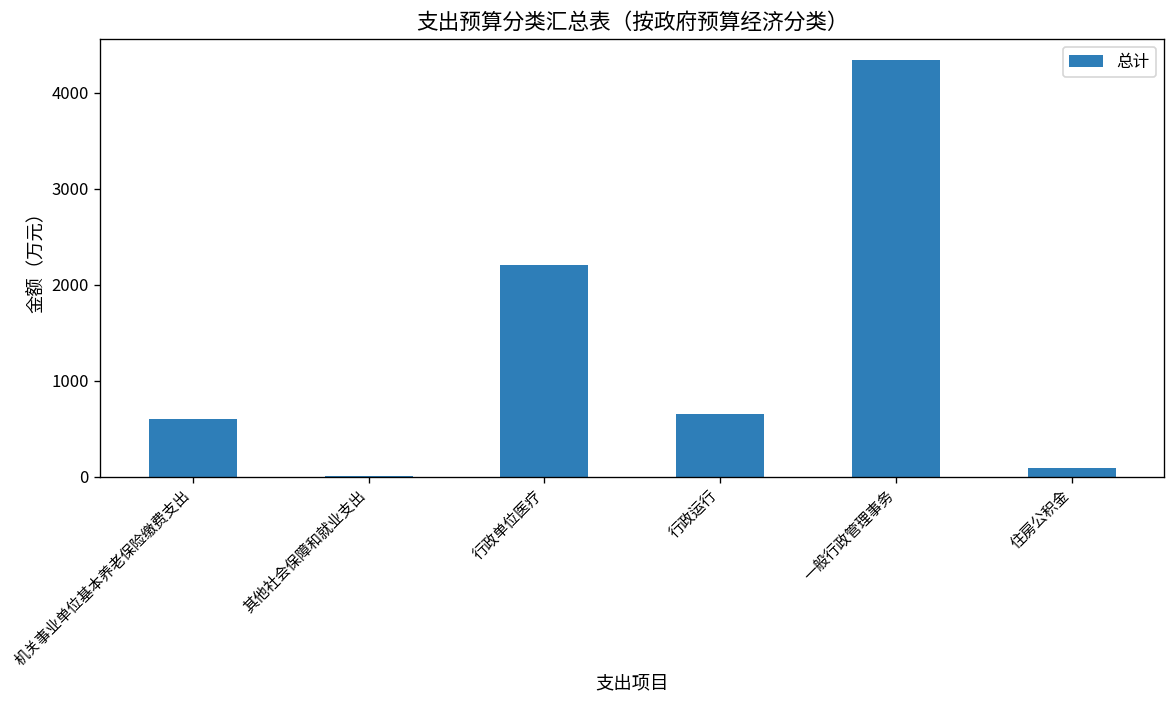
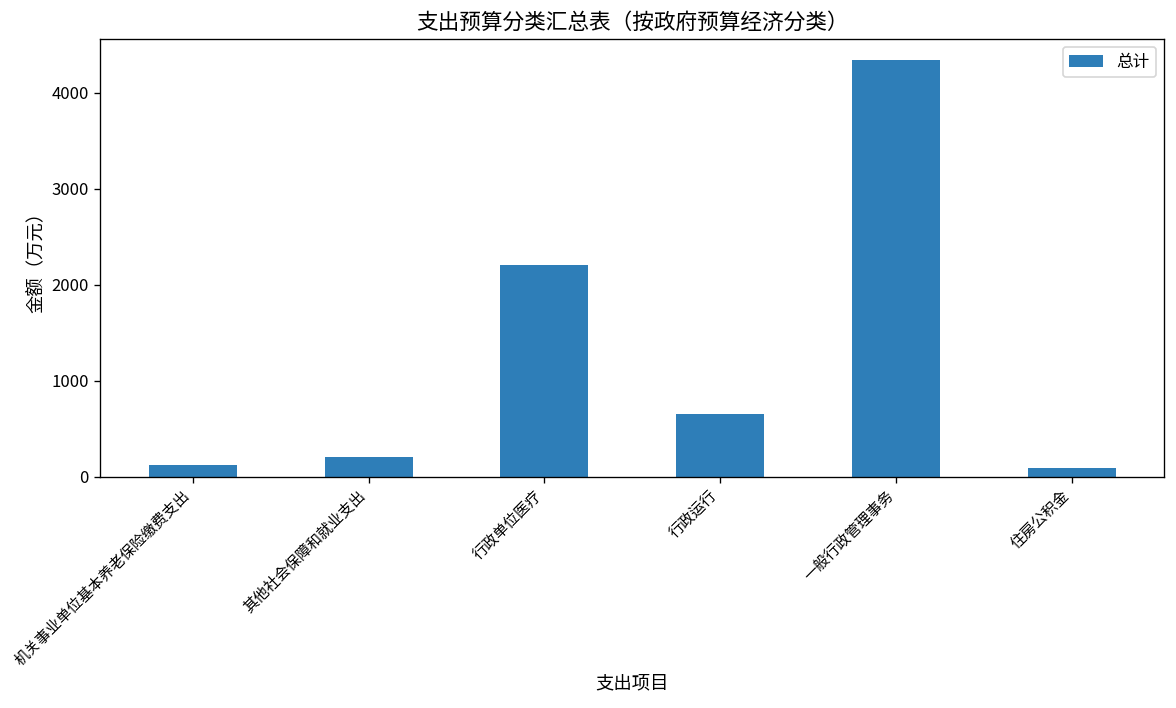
机关事业单位基本养老保险缴费支出: 600 -> 100
其他社会保障和就业支出: 0 -> 200
